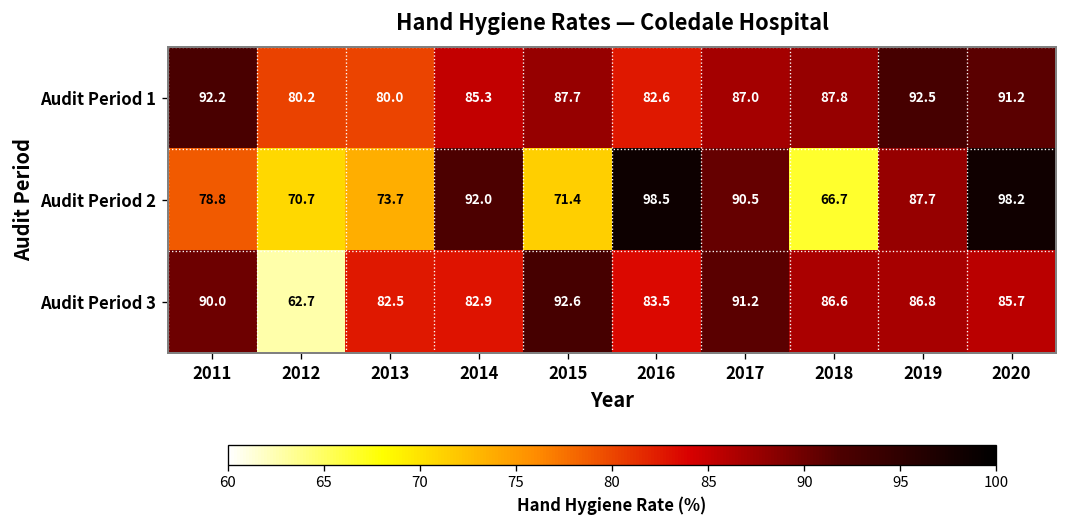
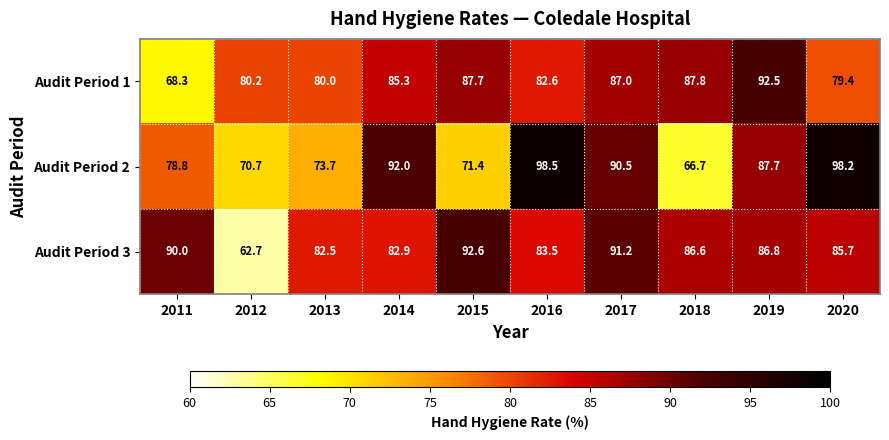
Audit Period 1, 2011: 92.2 -> 68.3
Audit Period 1, 2020: 91.2 -> 79.4
